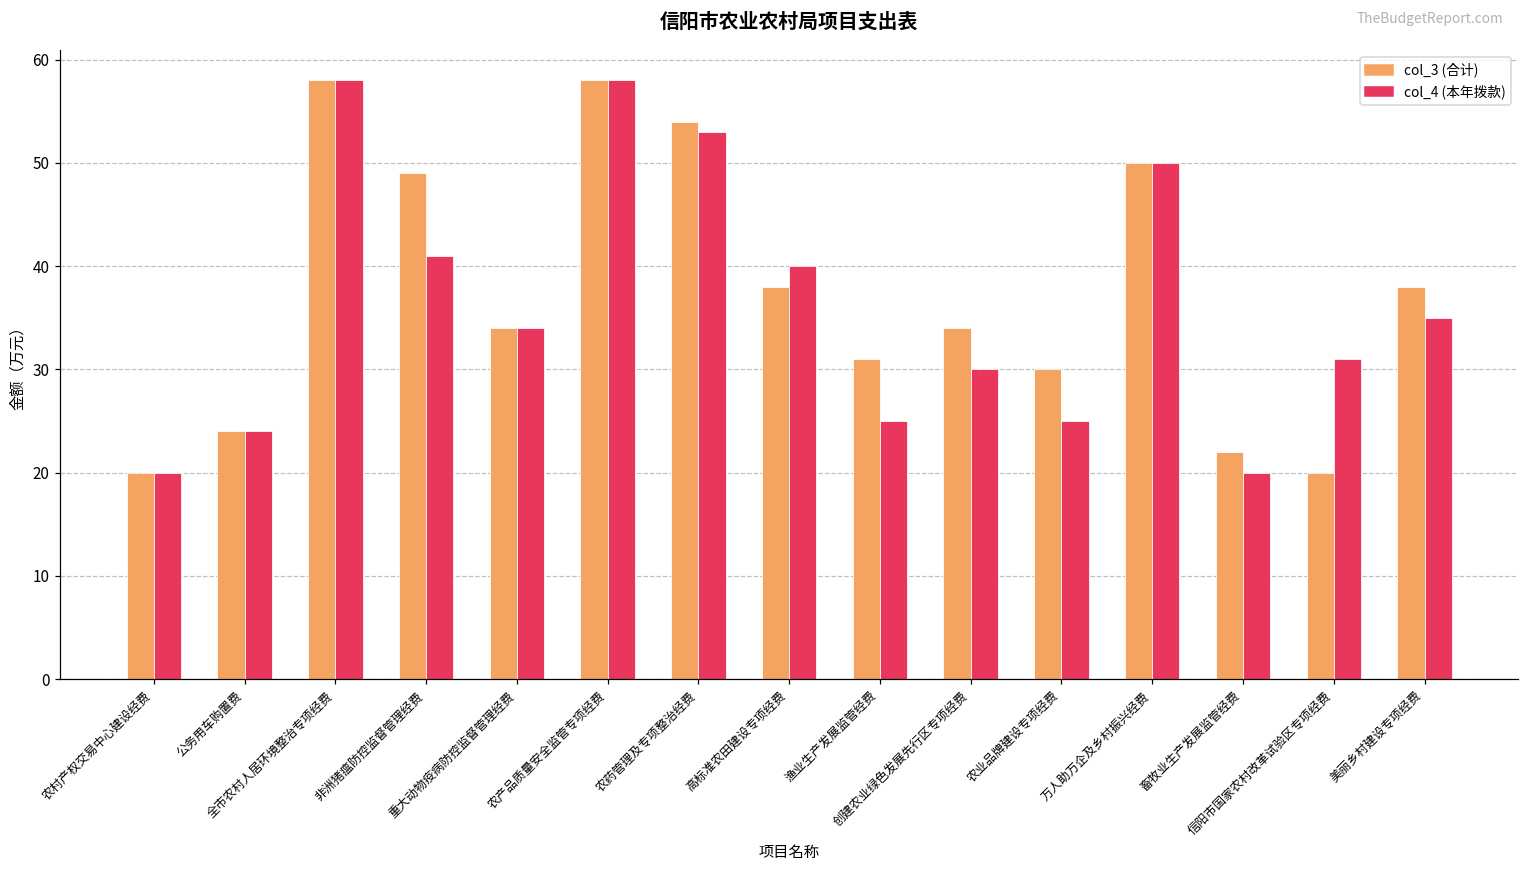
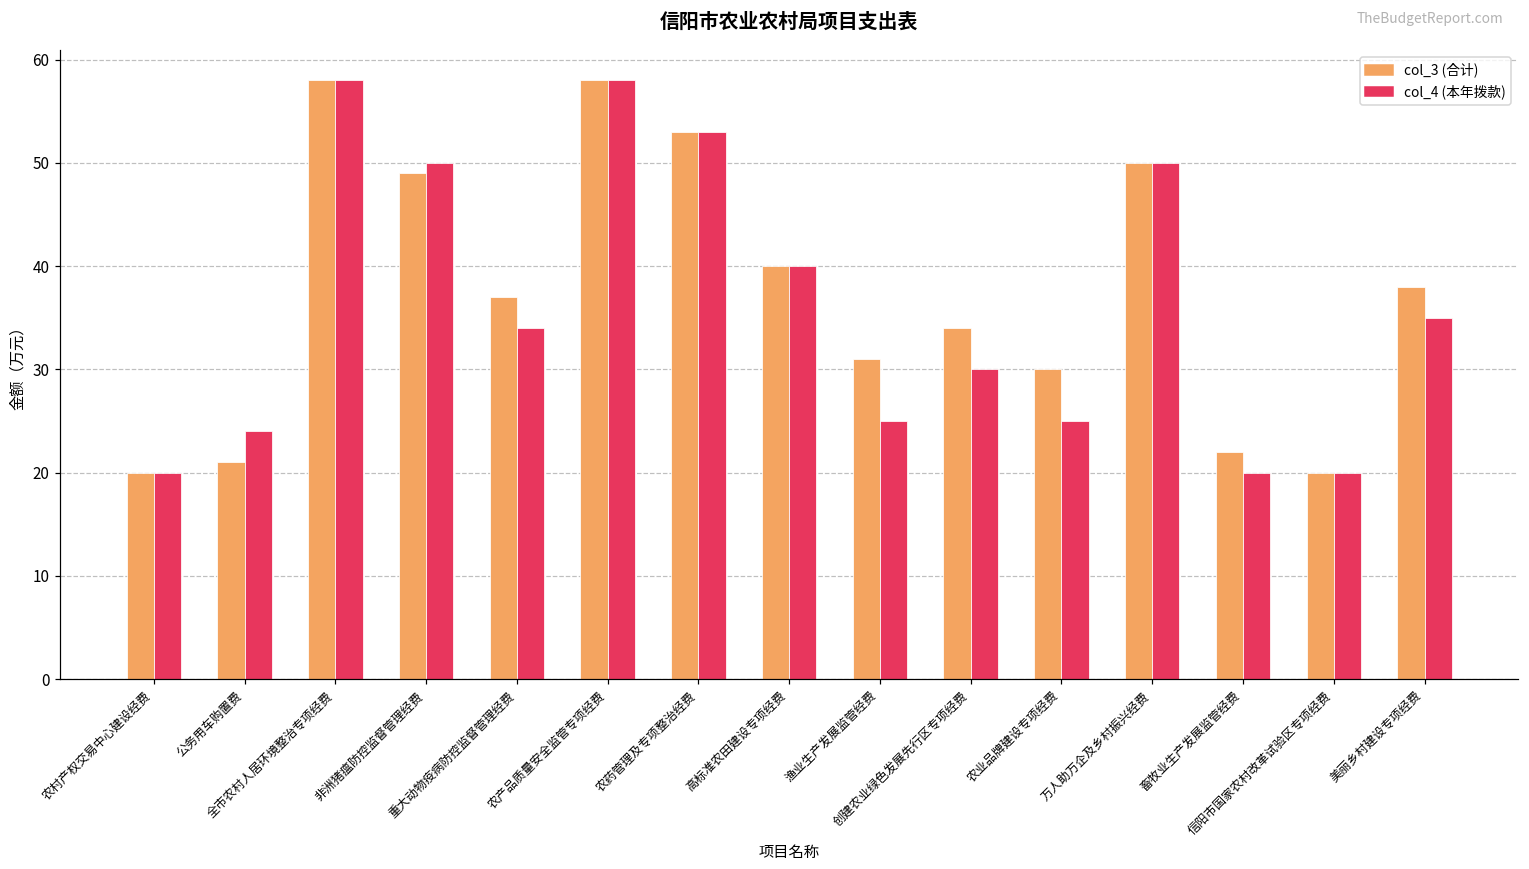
col_3 (合计), 公务用车购置费: 24 -> 21
col_4 (本年拨款), 非洲猪瘟防控监督管理经费: 41 -> 50
col_3 (合计), 重大动物疫病防控监督管理经费: 34 -> 37
col_3 (合计), 农药管理及专项整治经费: 54 -> 53
col_3 (合计), 高标准农田建设专项经费: 38 -> 40
col_4 (本年拨款), 信阳市国家农村改革试验区专项经费: 31 -> 20
